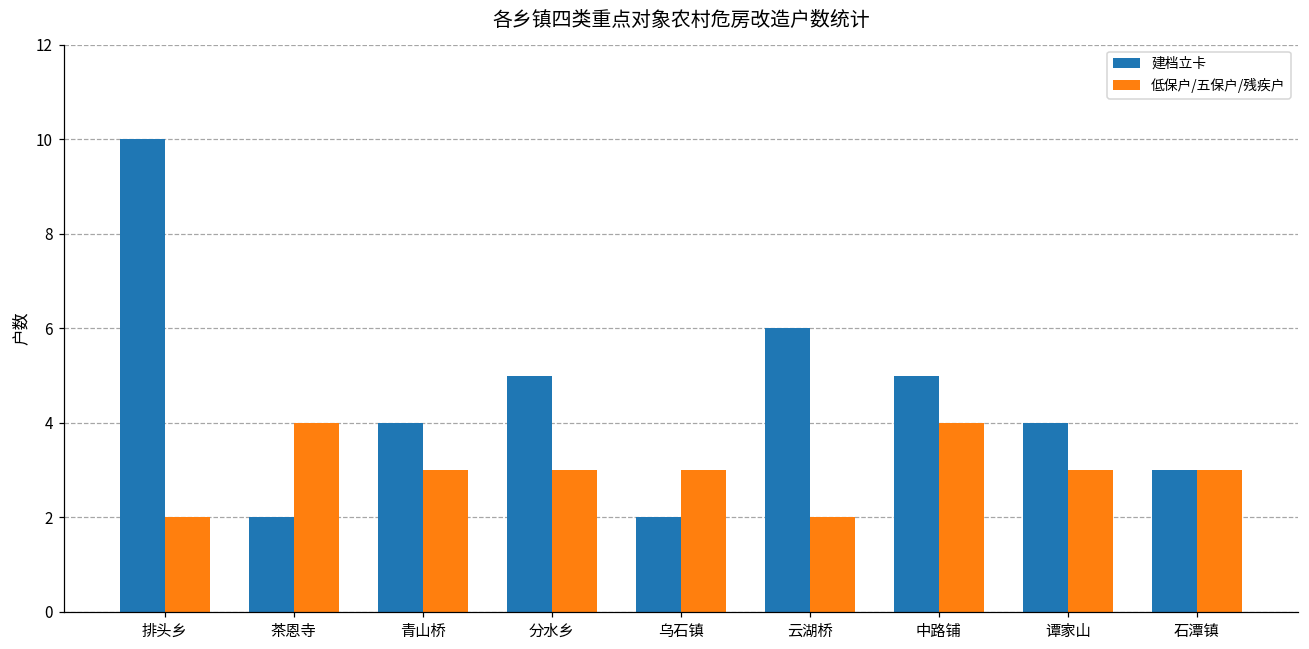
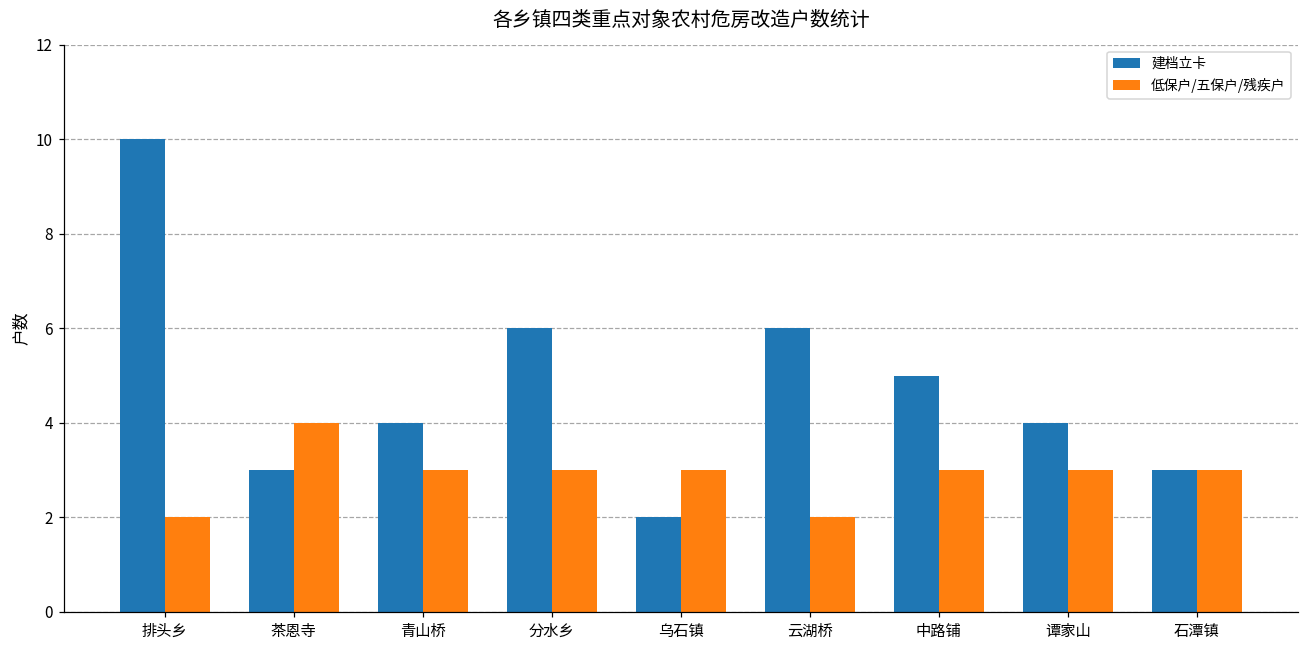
建档立卡, 茶恩寺: 2 -> 3
建档立卡, 分水乡: 5 -> 6
低保户/五保户/残疾户, 中路铺: 4 -> 3
